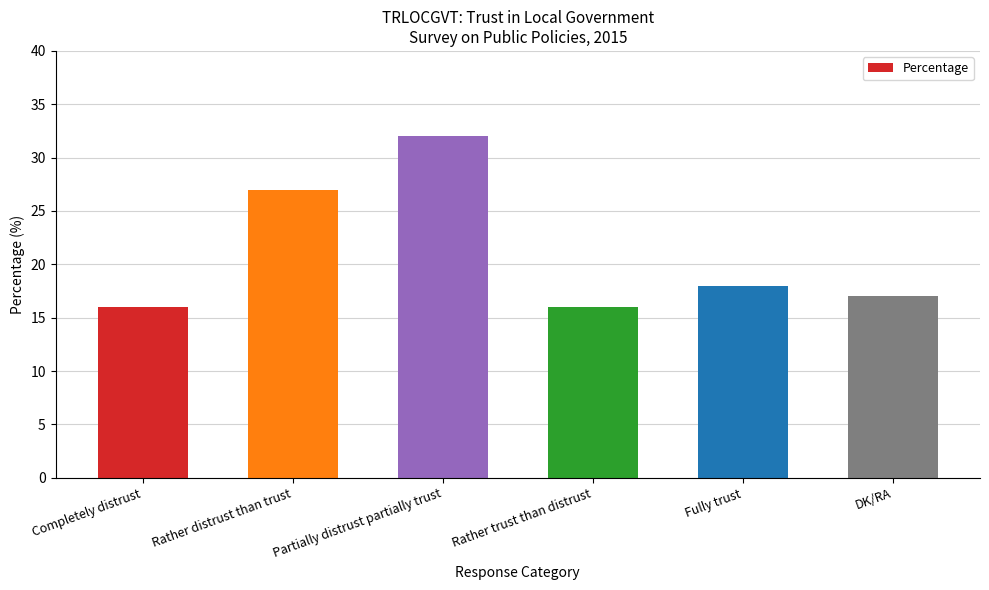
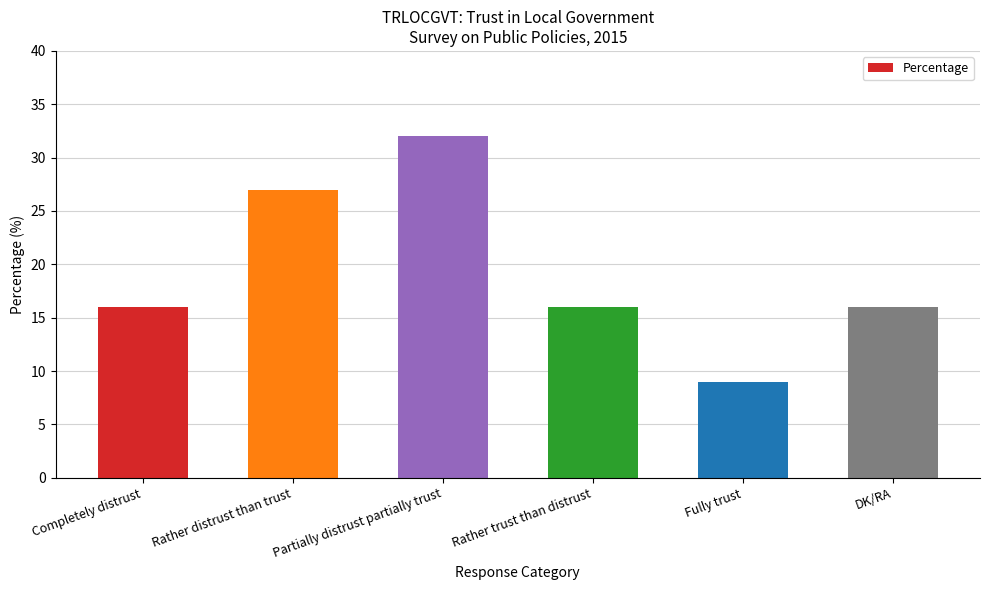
Fully trust: 18 -> 9
DK/RA: 17 -> 16
